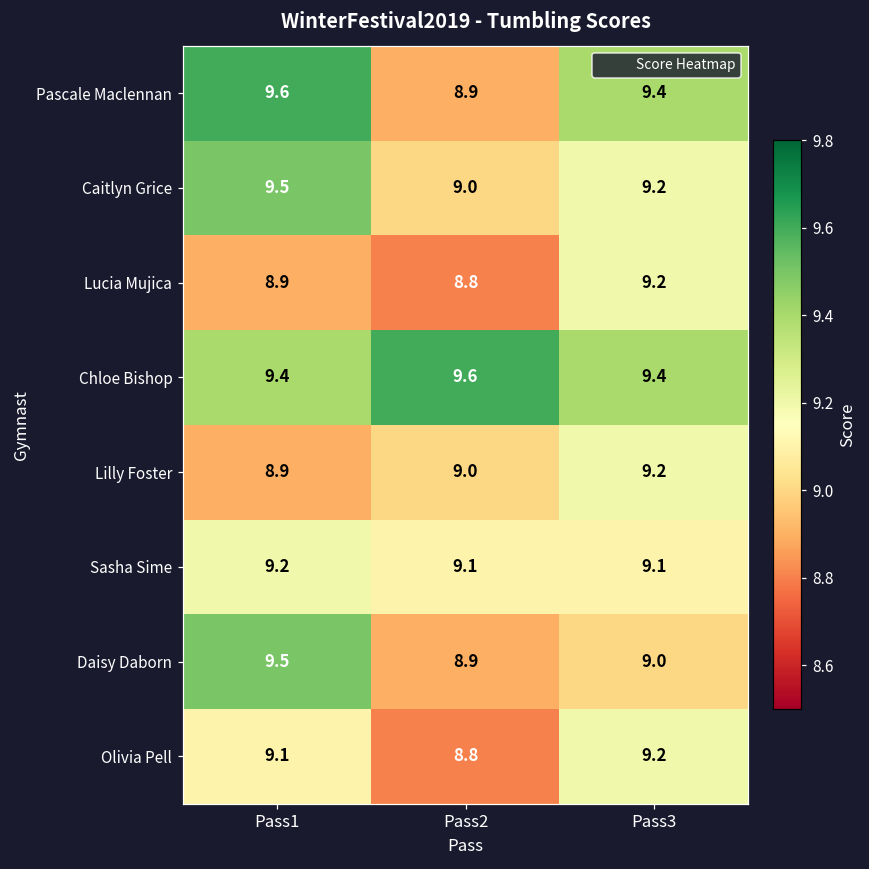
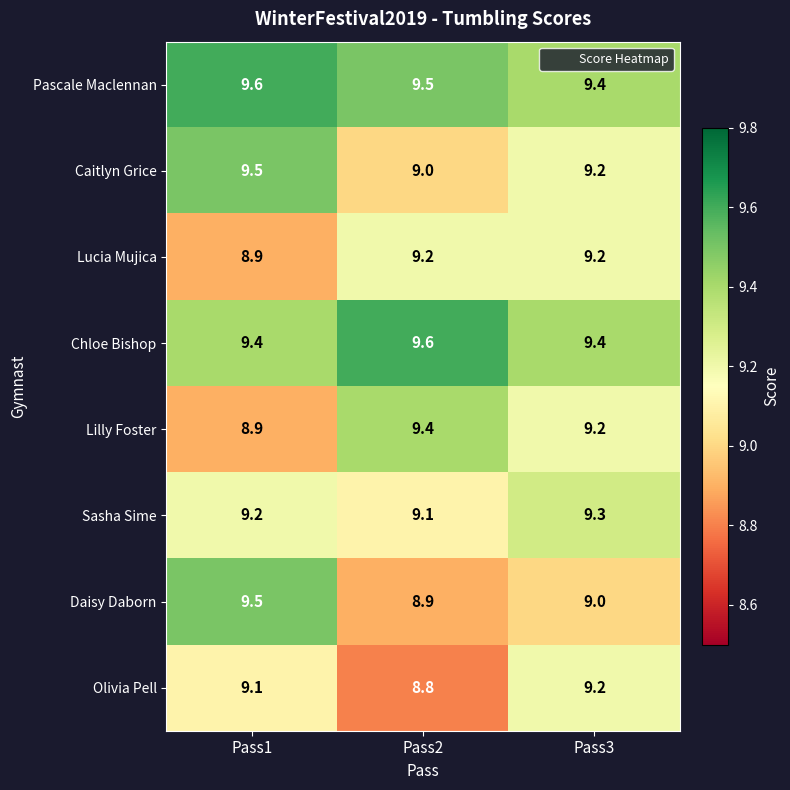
Pascale Maclennan, Pass2: 8.9 -> 9.5
Lucia Mujica, Pass2: 8.8 -> 9.2
Lilly Foster, Pass2: 9.0 -> 9.4
Sasha Sime, Pass3: 9.1 -> 9.3
